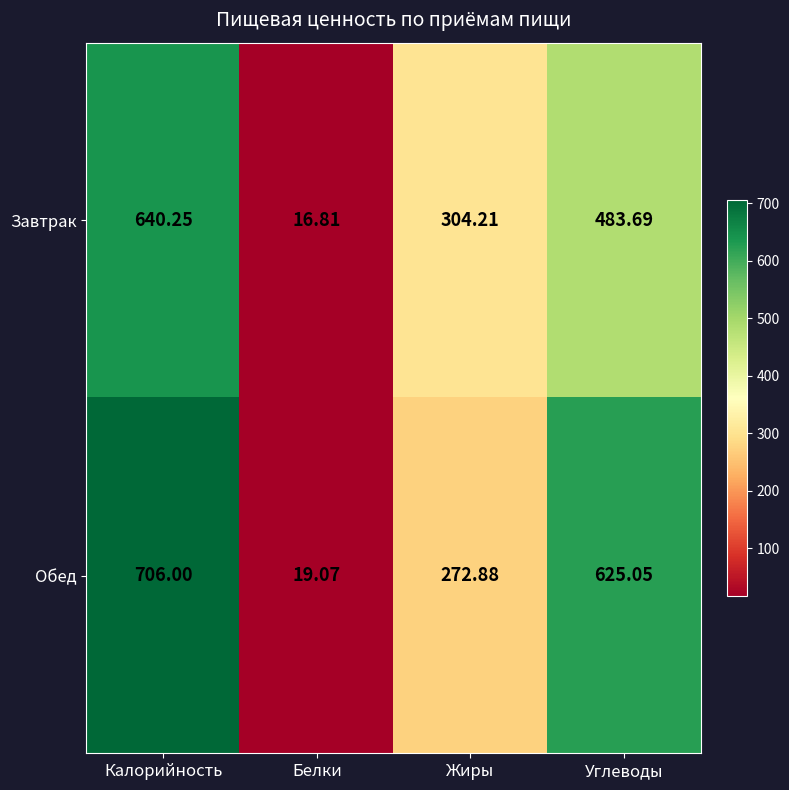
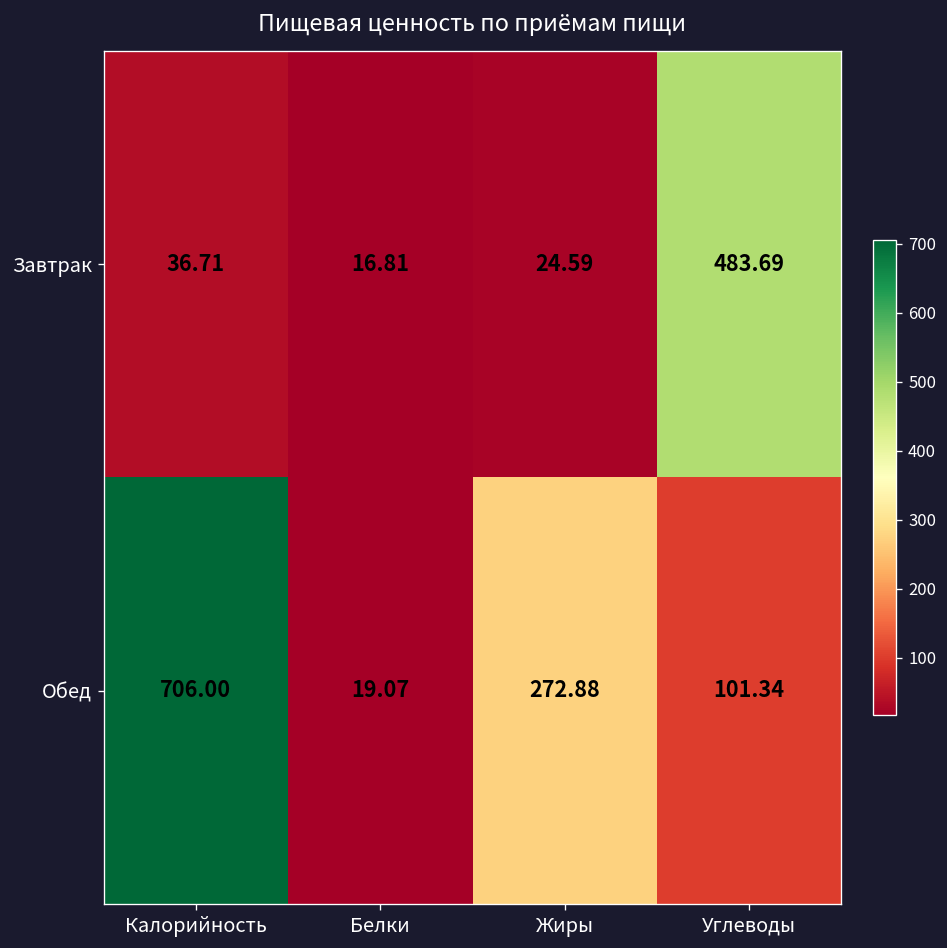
Завтрак, Калорийность: 640.25 -> 36.71
Завтрак, Жиры: 304.21 -> 24.59
Обед, Углеводы: 625.05 -> 101.34
